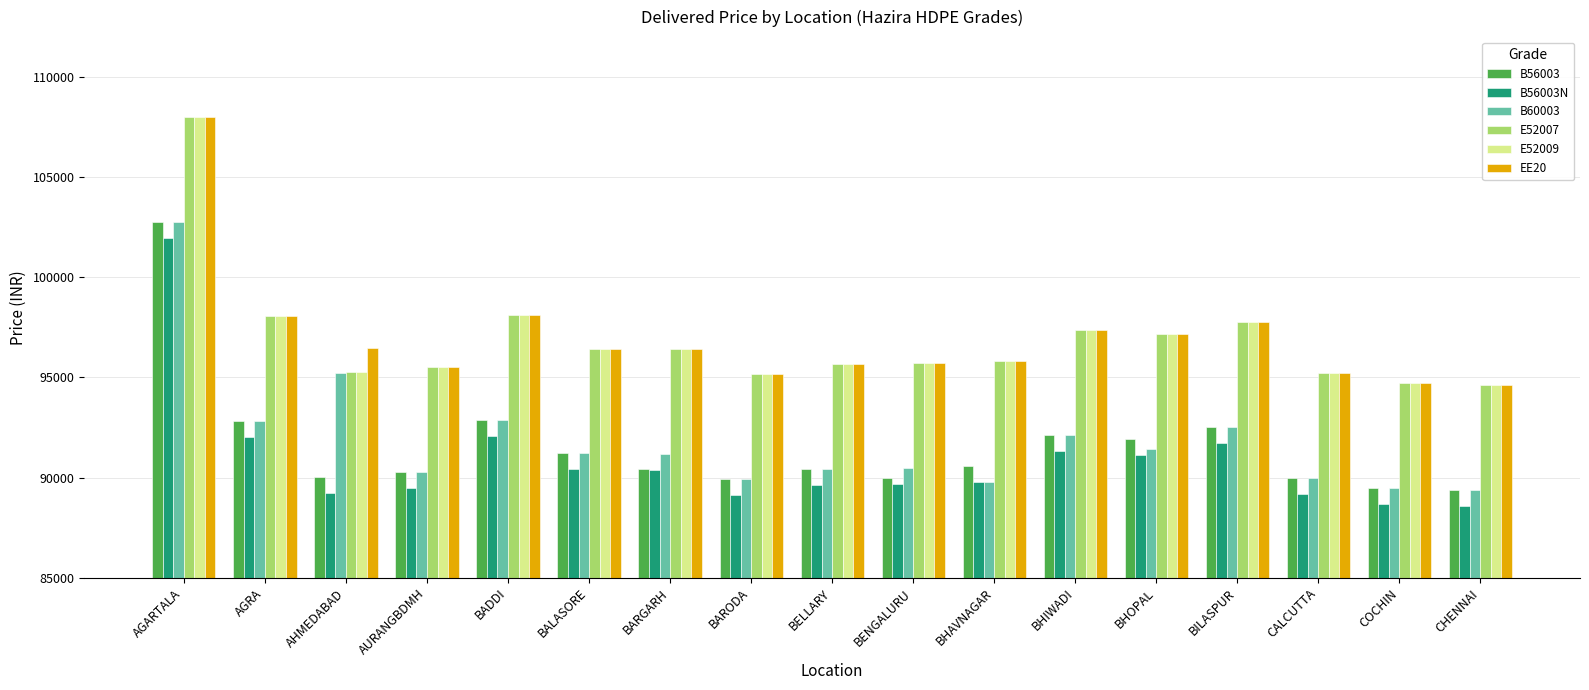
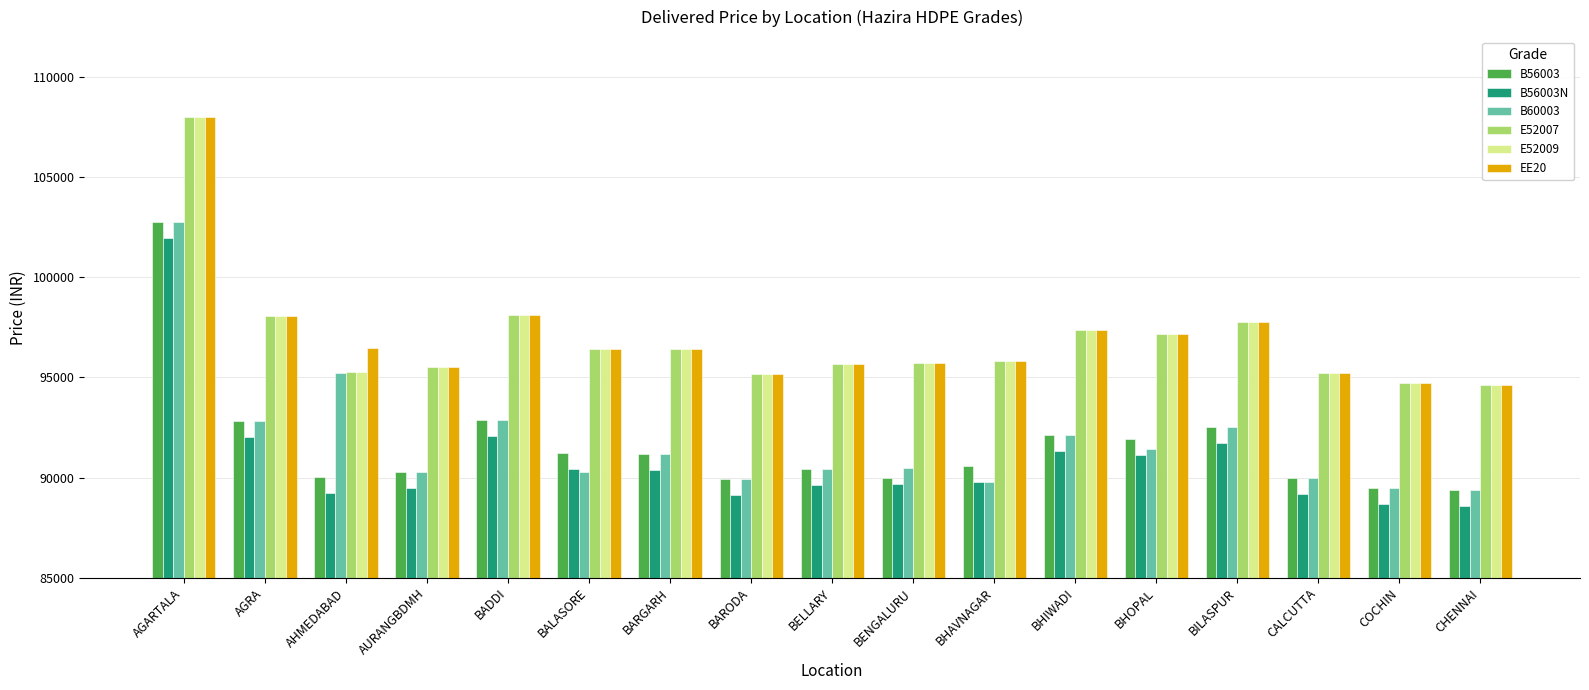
B60003, BALASORE: 91200 -> 90300
B56003, BARGARH: 90400 -> 91200
